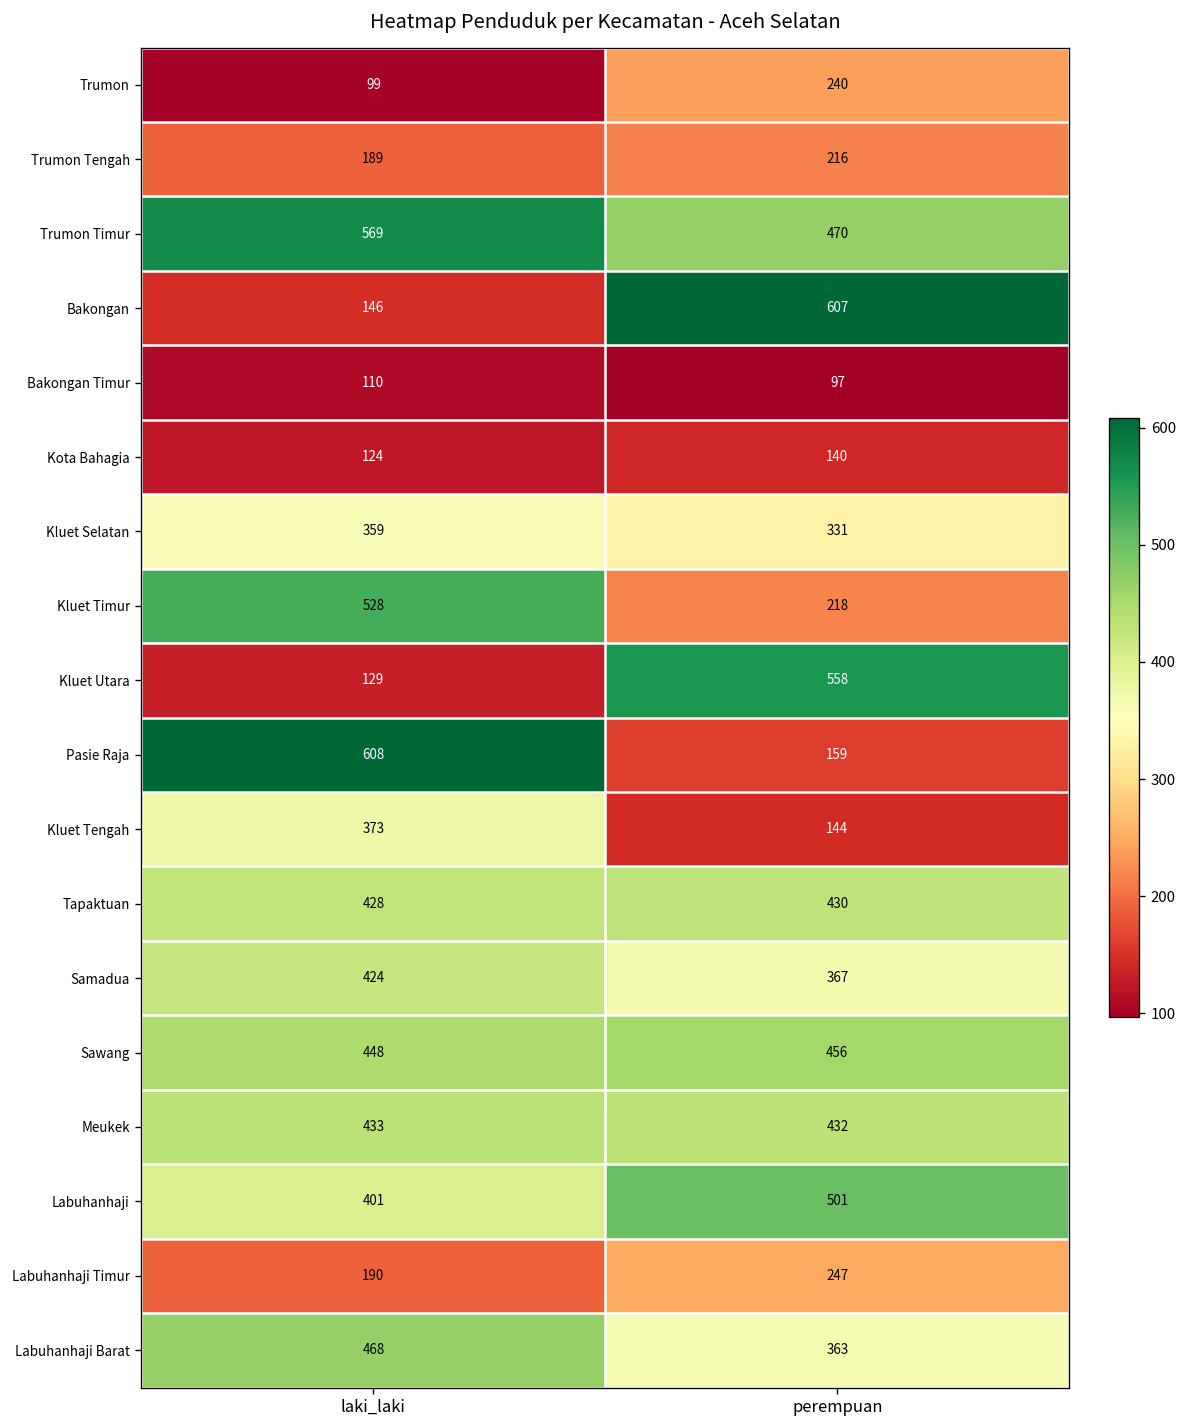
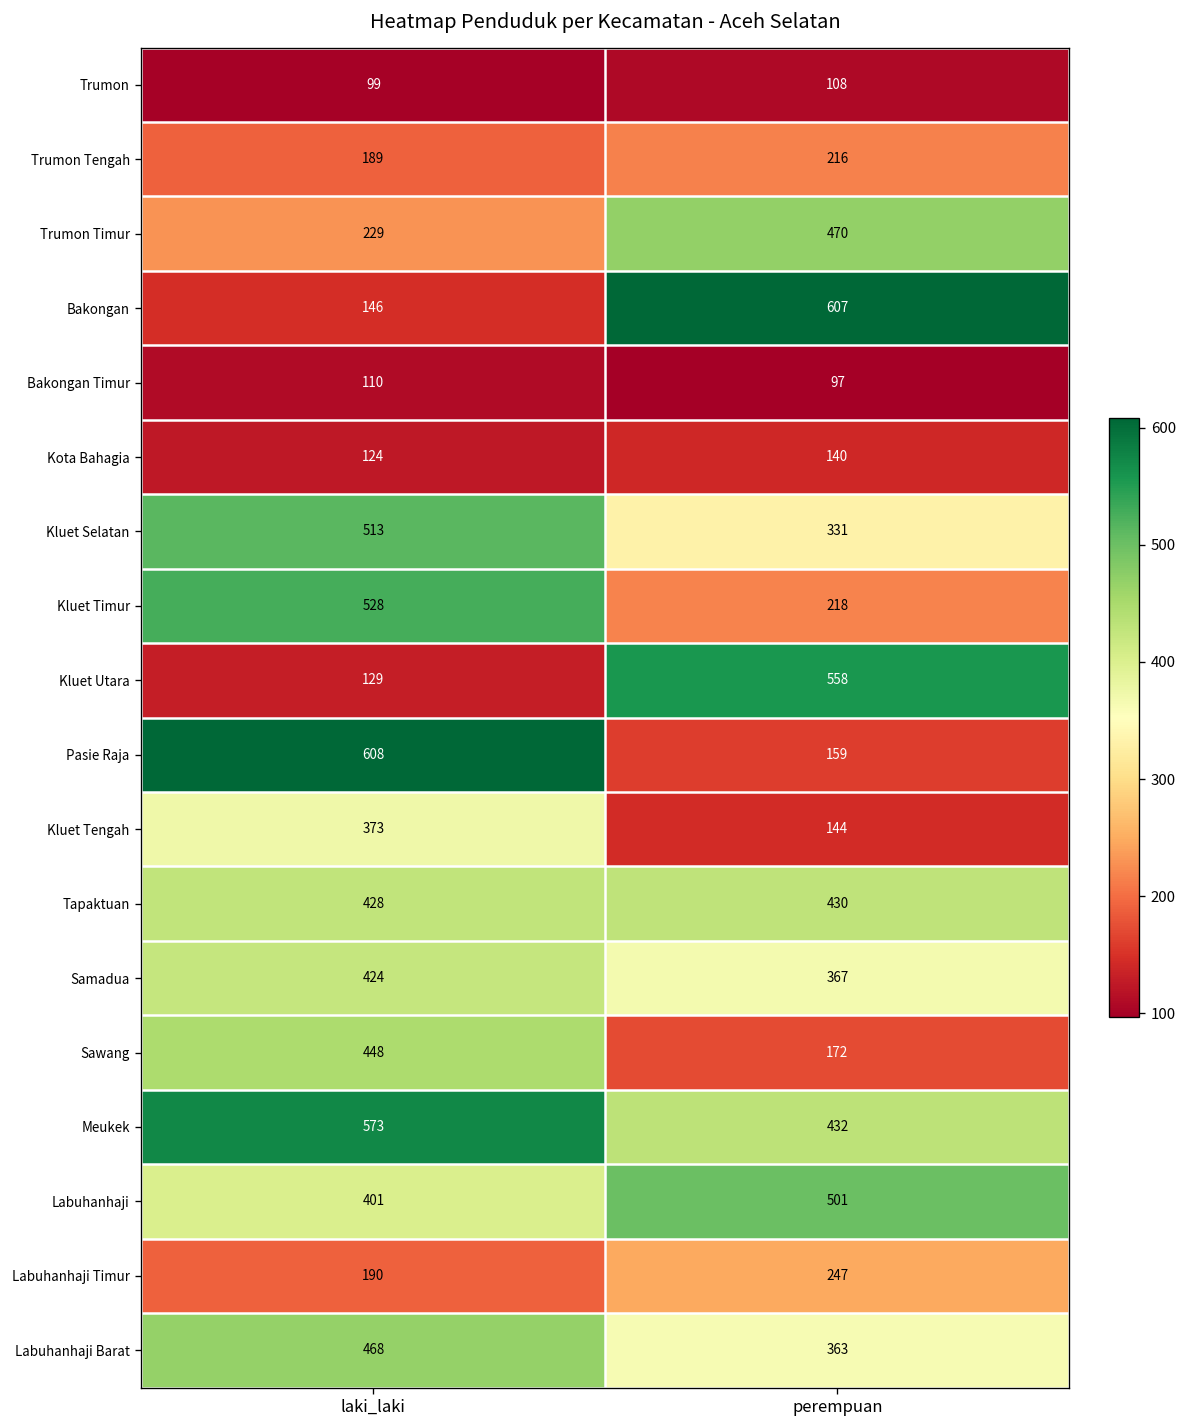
Trumon, perempuan: 240 -> 108
Trumon Timur, laki_laki: 569 -> 229
Kluet Selatan, laki_laki: 359 -> 513
Sawang, perempuan: 456 -> 172
Meukek, laki_laki: 433 -> 573
